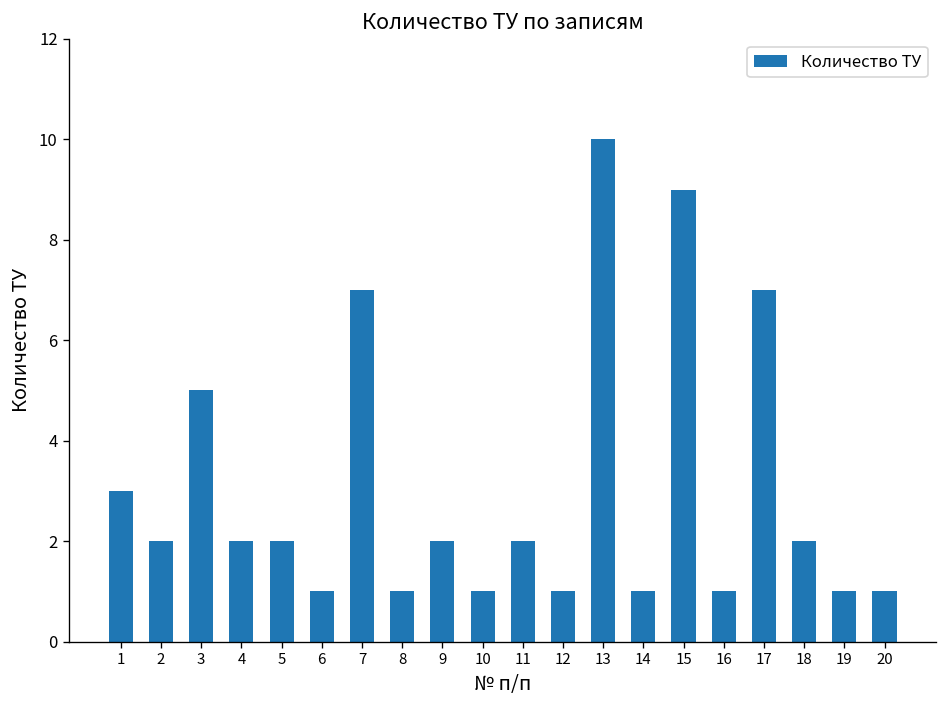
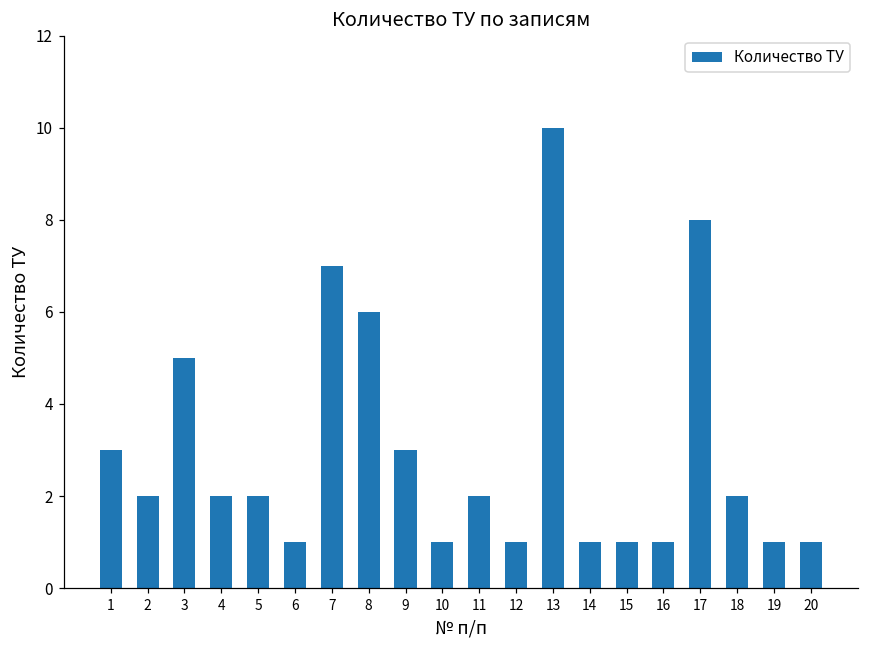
8: 1 -> 6
9: 2 -> 3
15: 9 -> 1
17: 7 -> 8
